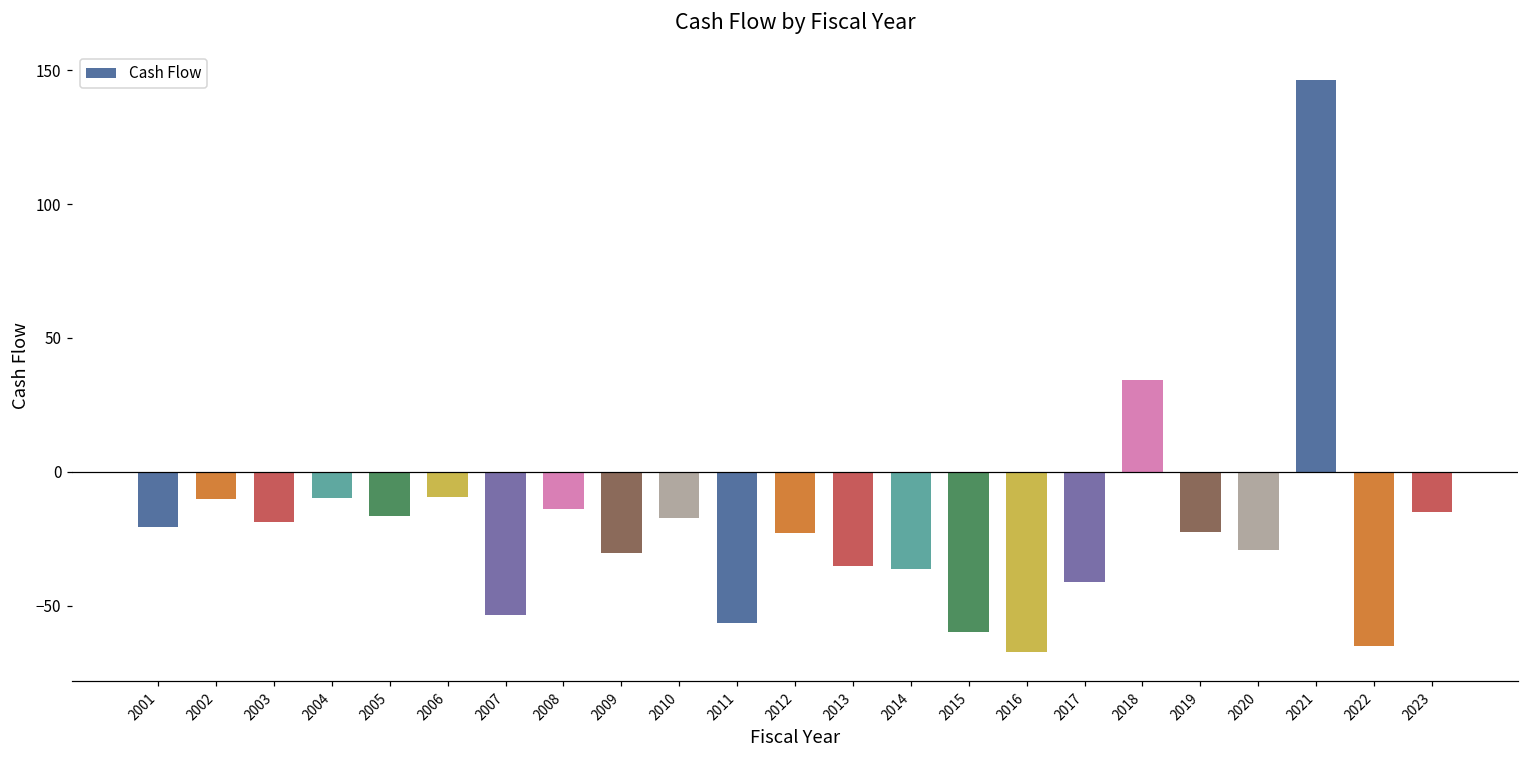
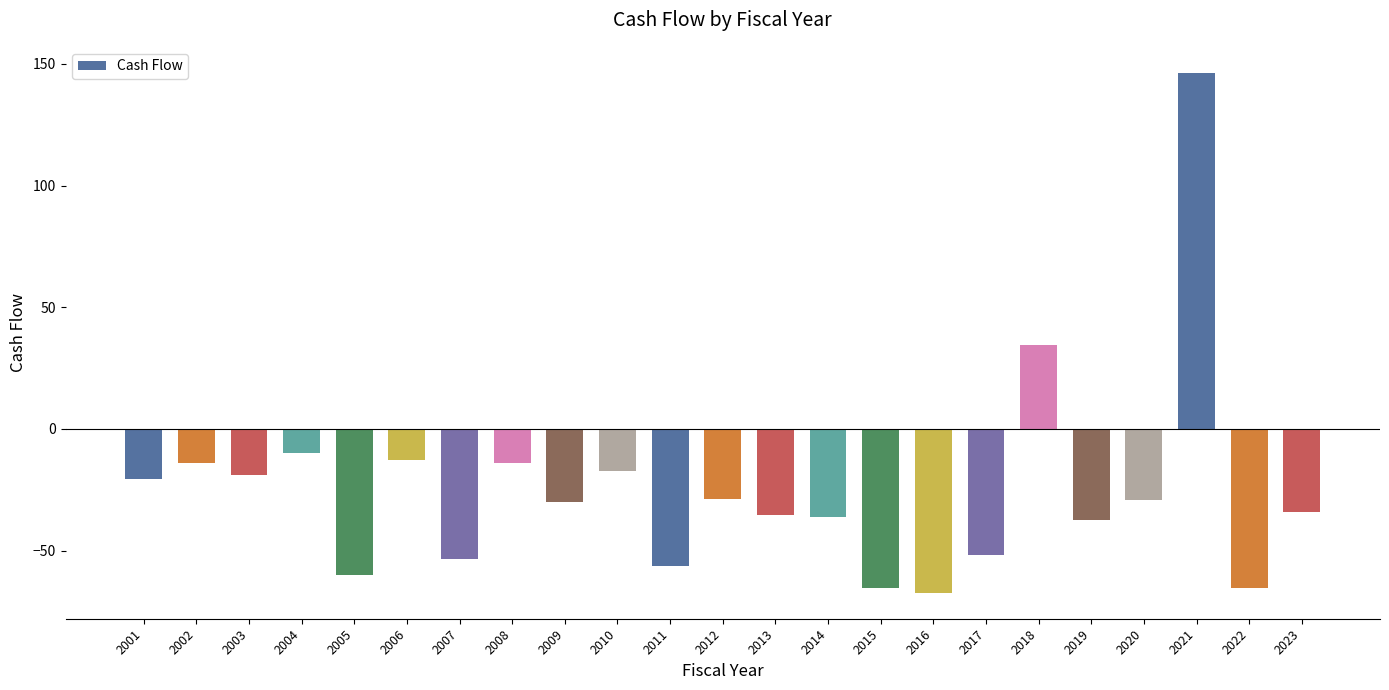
2002: -10 -> -14
2005: -16 -> -60
2006: -9 -> -13
2012: -23 -> -29
2015: -60 -> -65
2017: -41 -> -52
2019: -22 -> -37
2023: -15 -> -34
